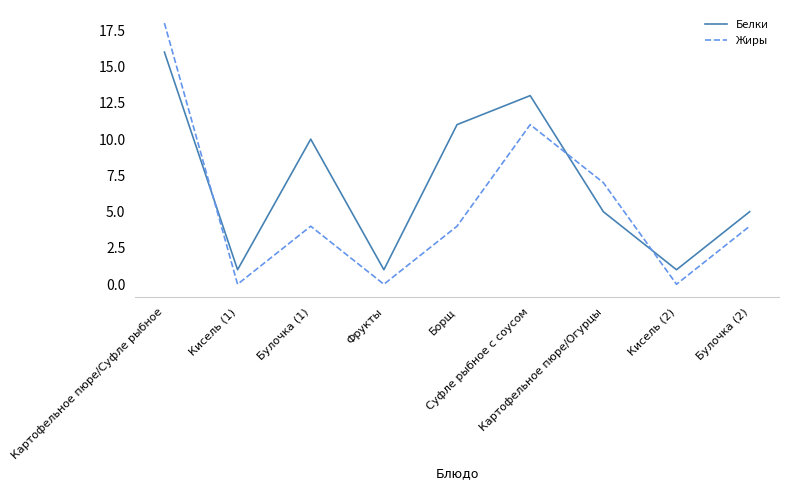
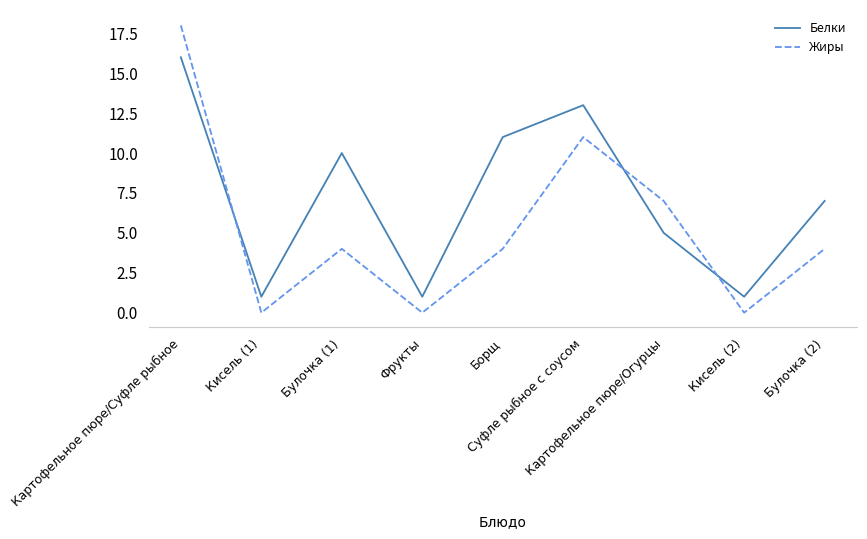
Белки, Булочка (2): 5 -> 7
